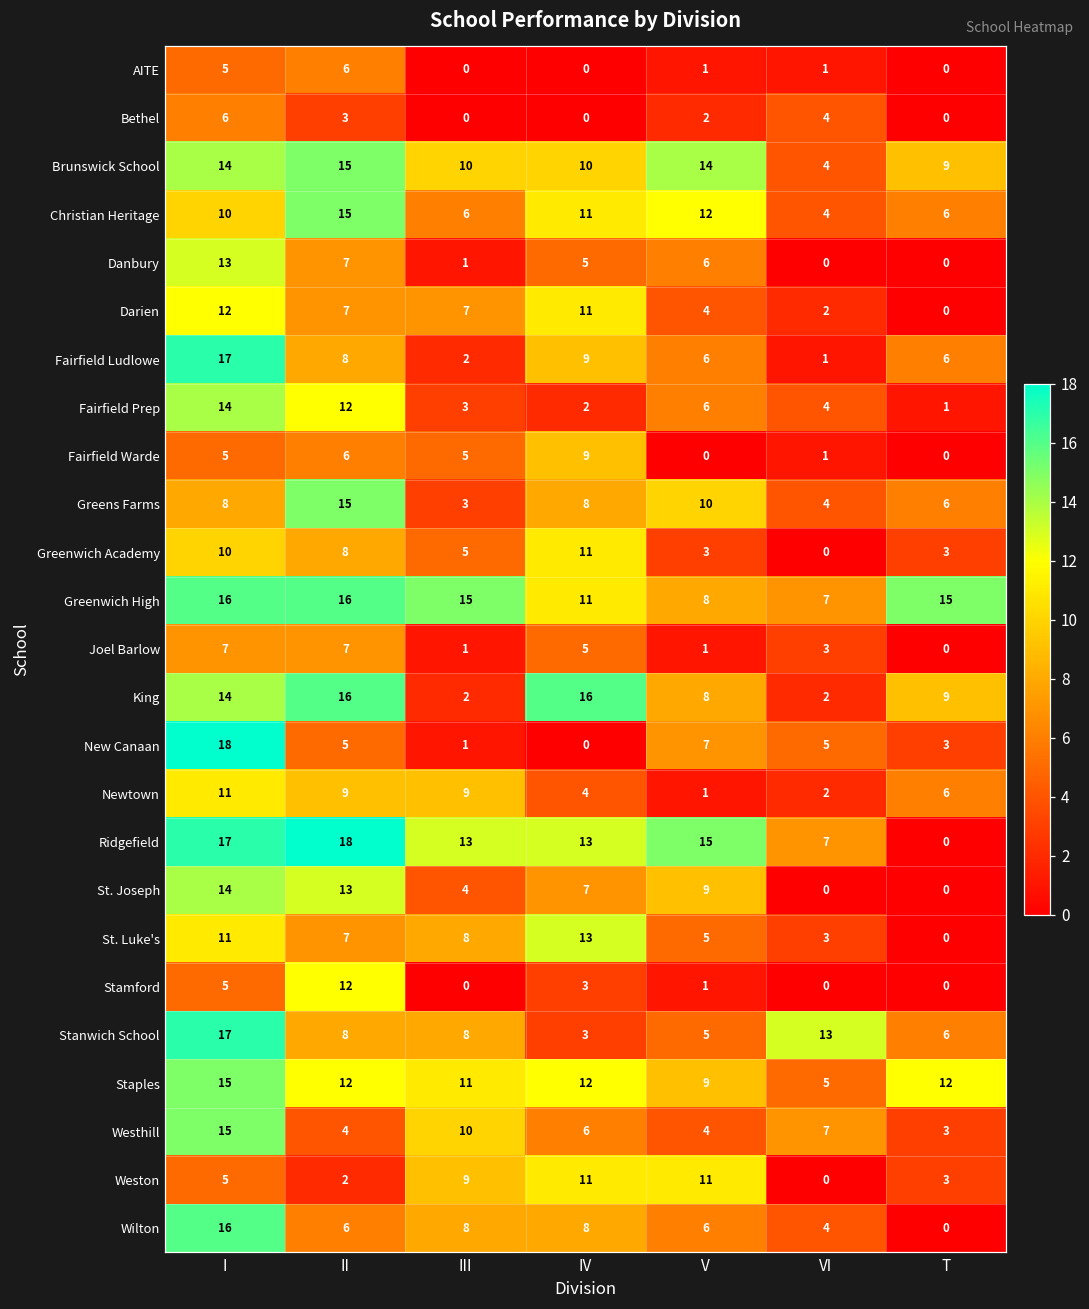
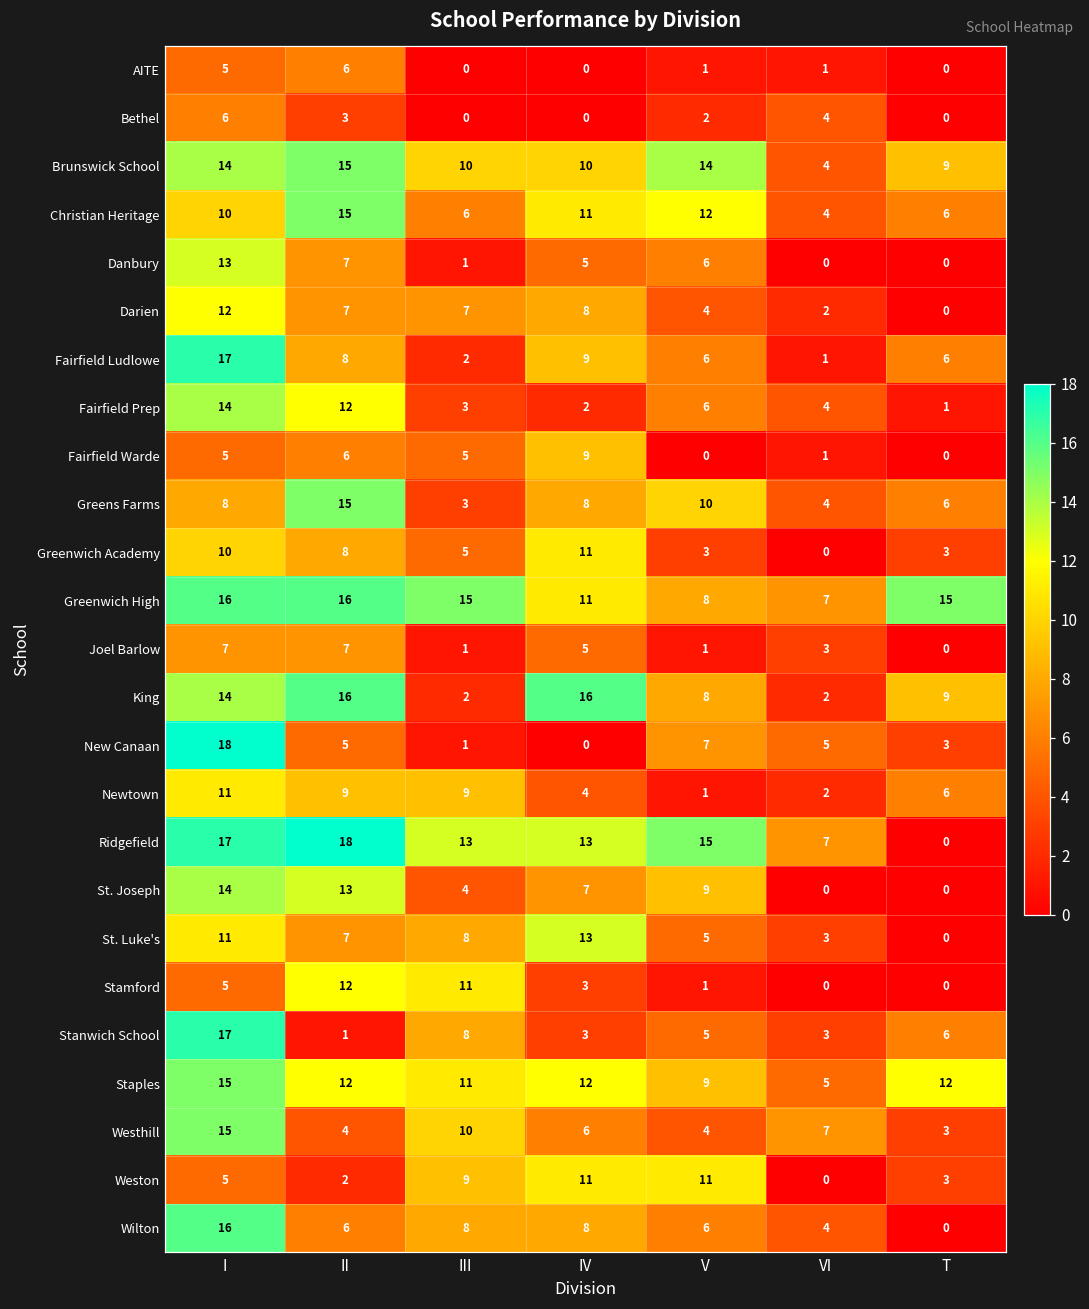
Darien, IV: 11 -> 8
Stamford, III: 0 -> 11
Stanwich School, II: 8 -> 1
Stanwich School, VI: 13 -> 3
